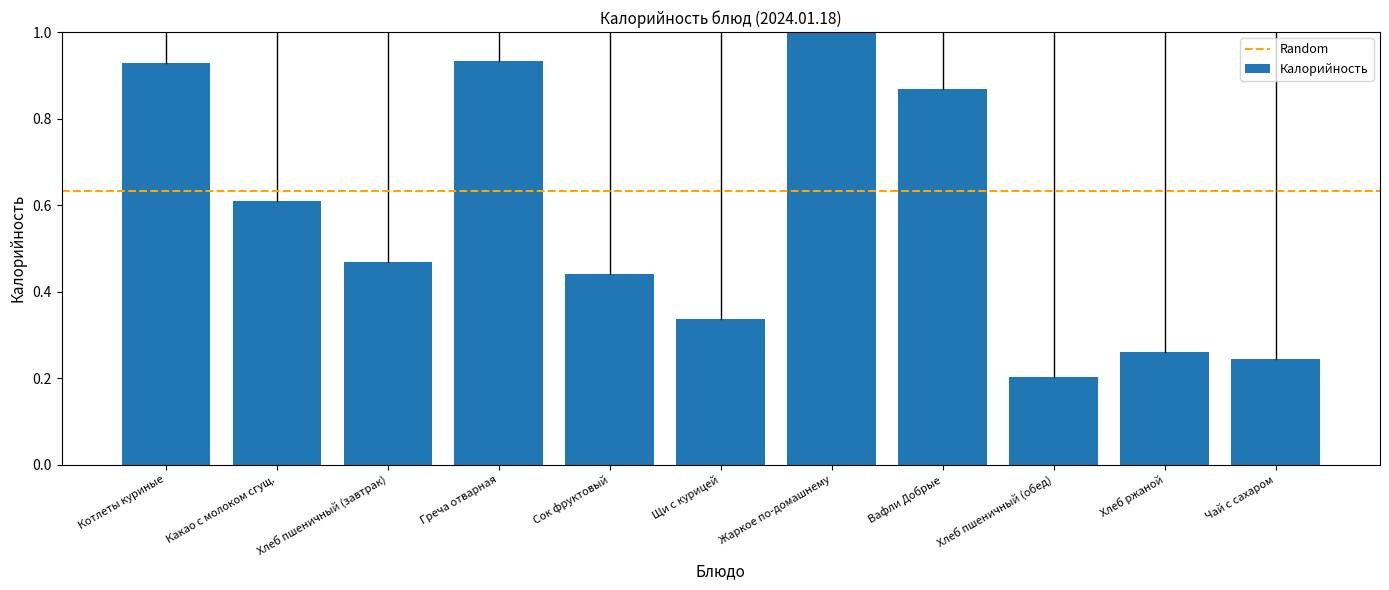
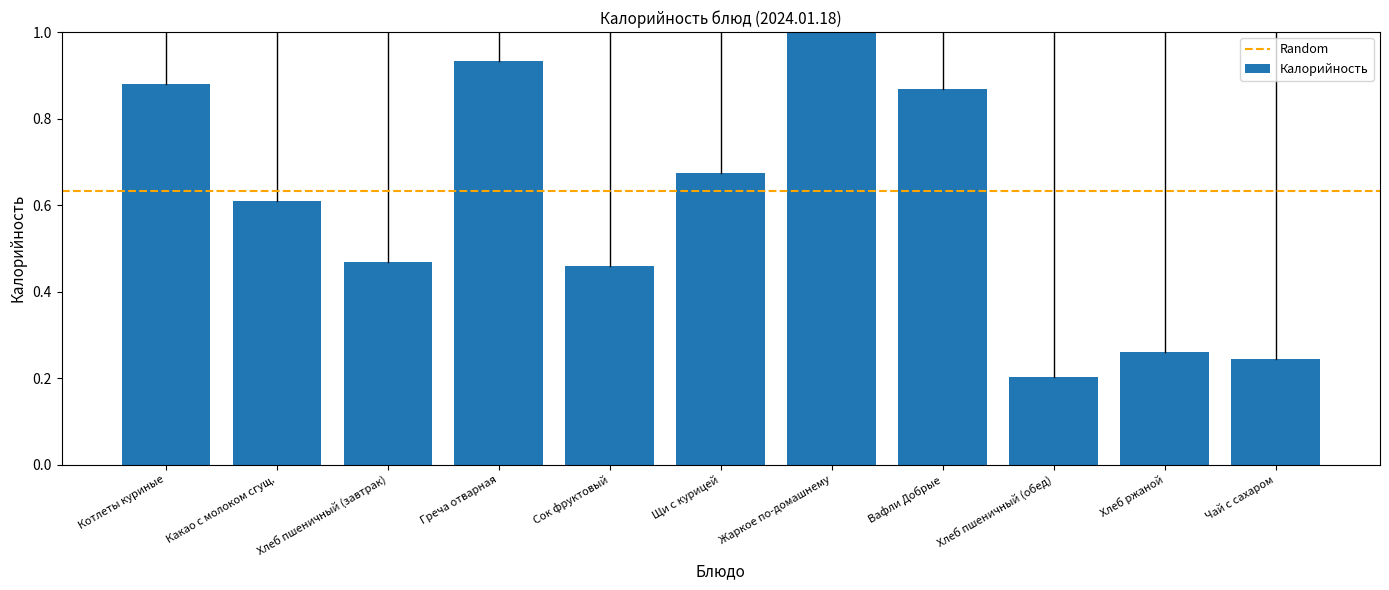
Калорийность, Котлеты куриные: 0.93 -> 0.88
Калорийность, Сок фруктовый: 0.44 -> 0.46
Калорийность, Щи с курицей: 0.34 -> 0.67
